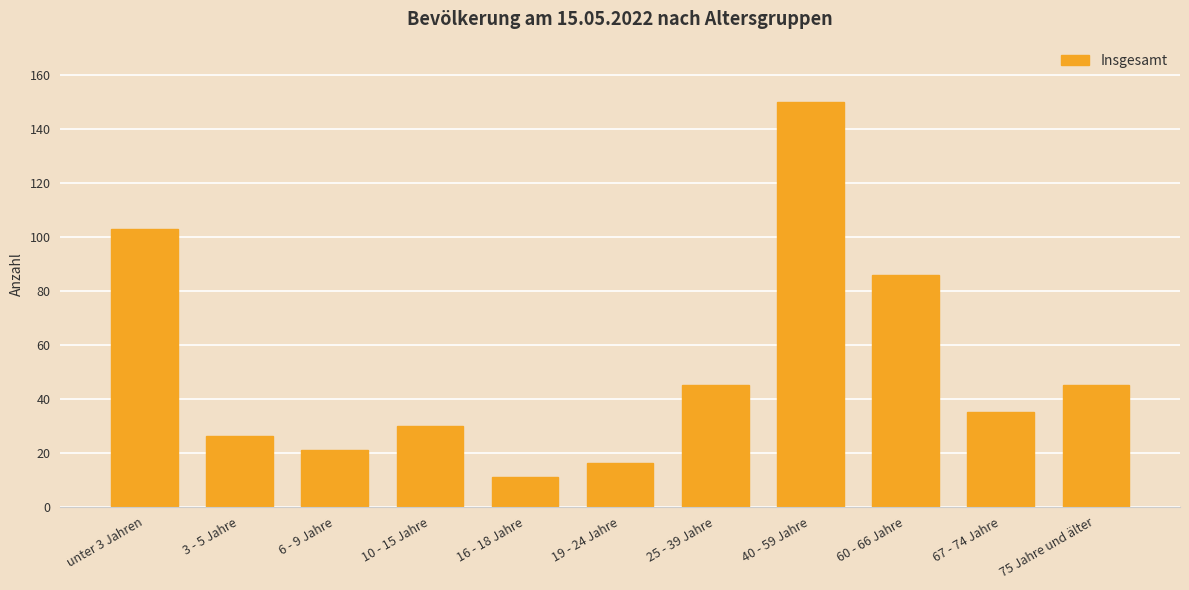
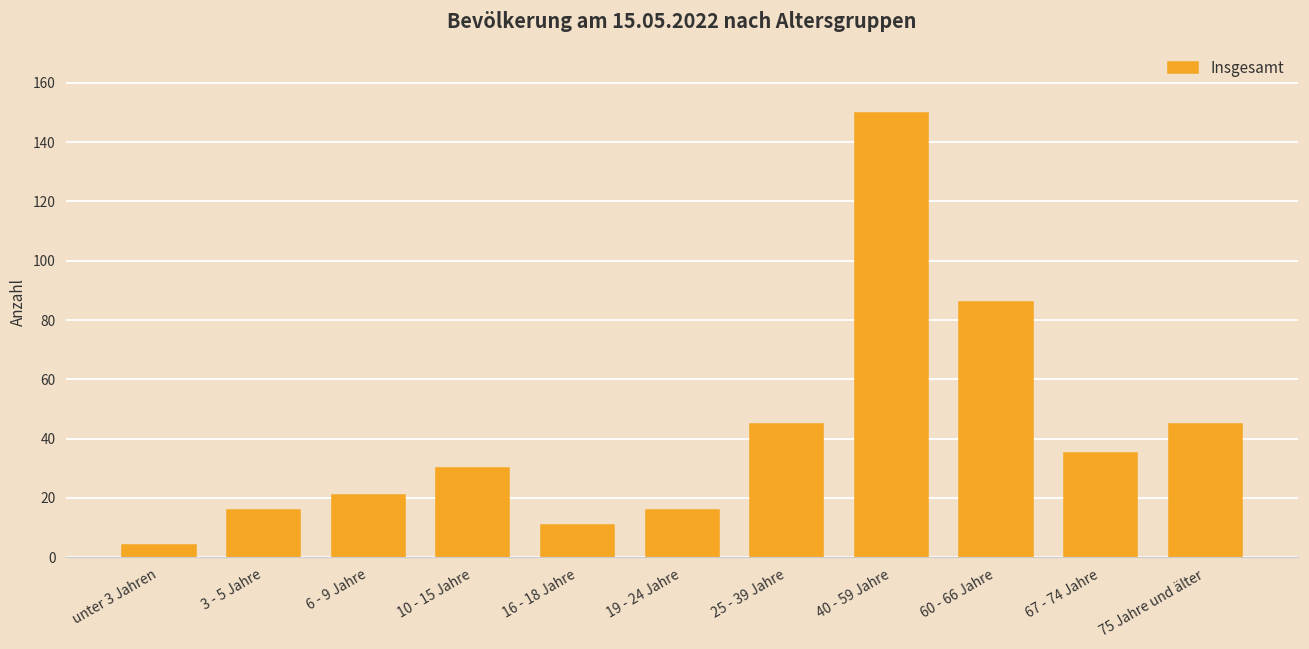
unter 3 Jahren: 103 -> 4
3 - 5 Jahre: 26 -> 16
